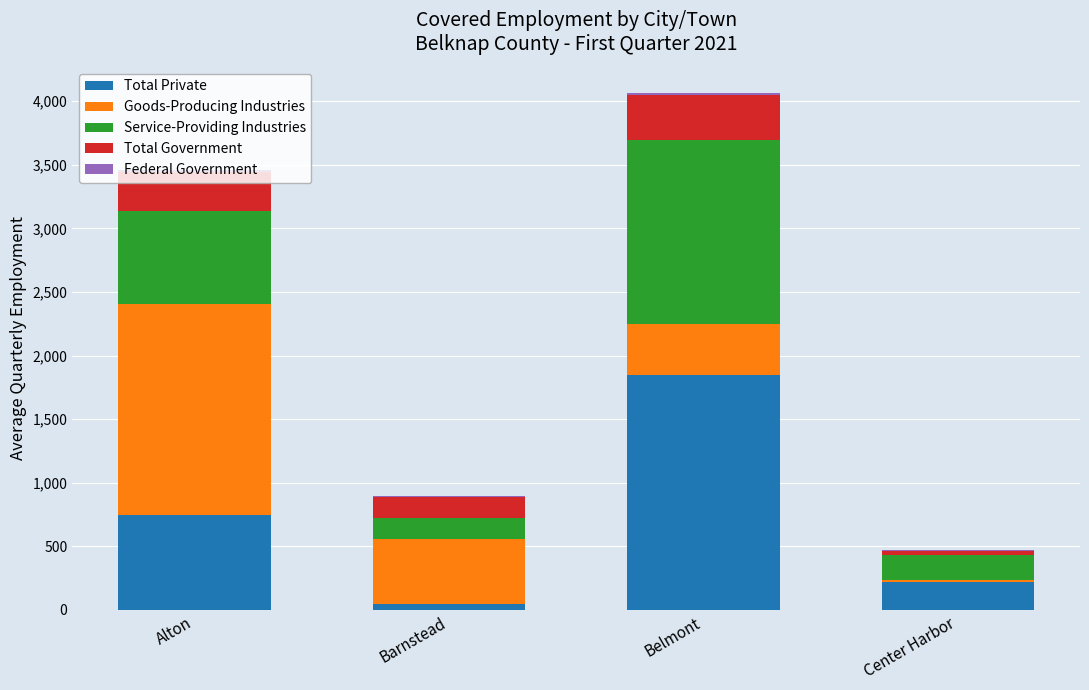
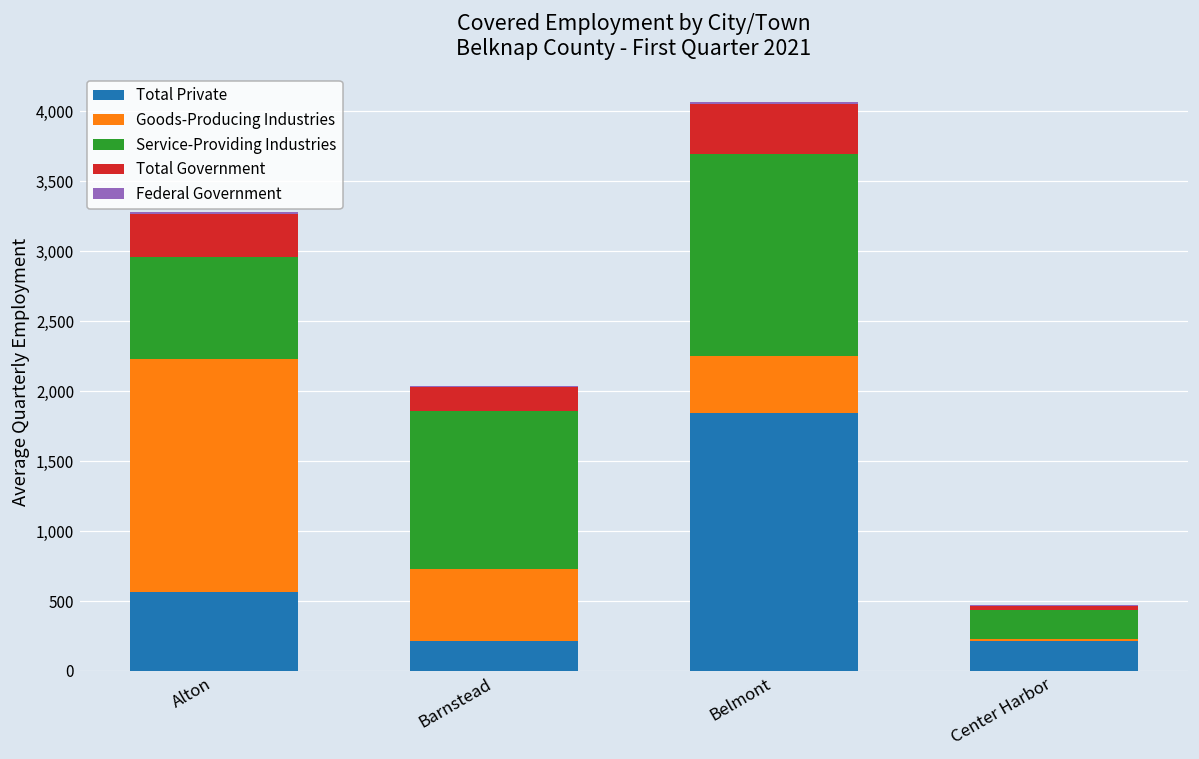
Total Private, Alton: 750 -> 570
Total Private, Barnstead: 50 -> 220
Service-Providing Industries, Barnstead: 160 -> 1,130
